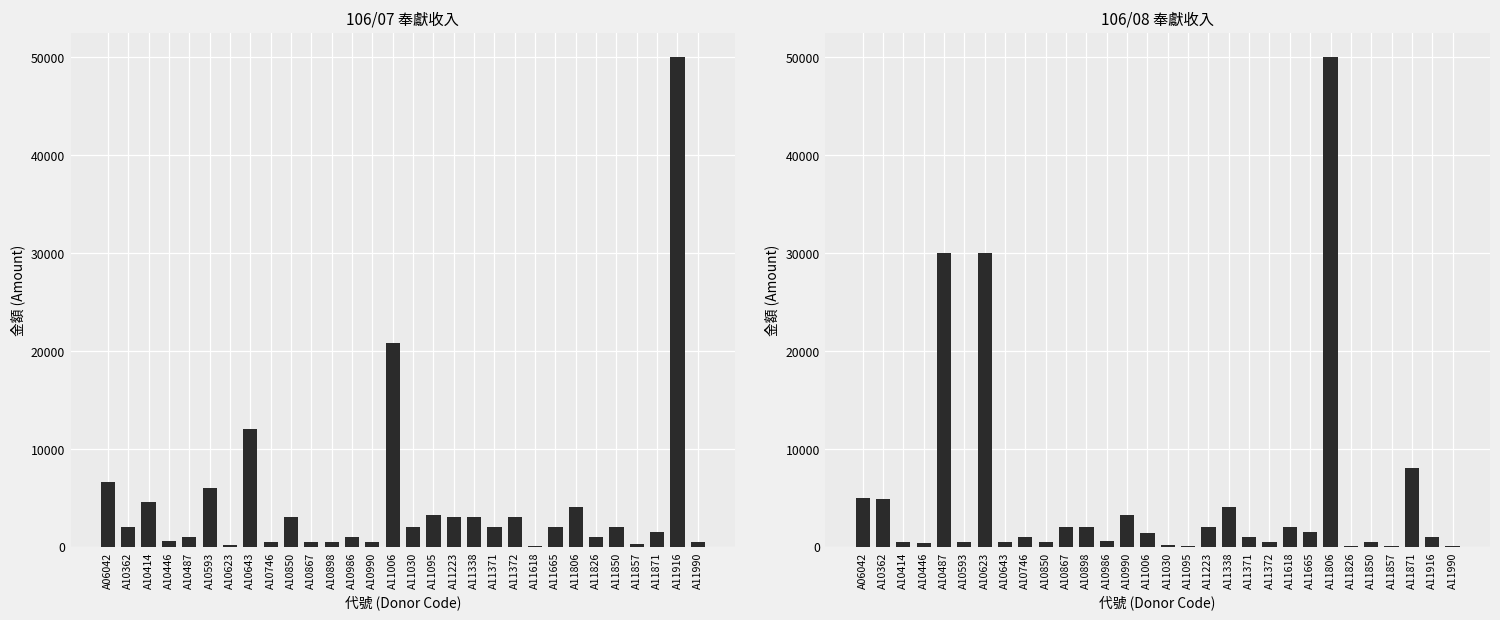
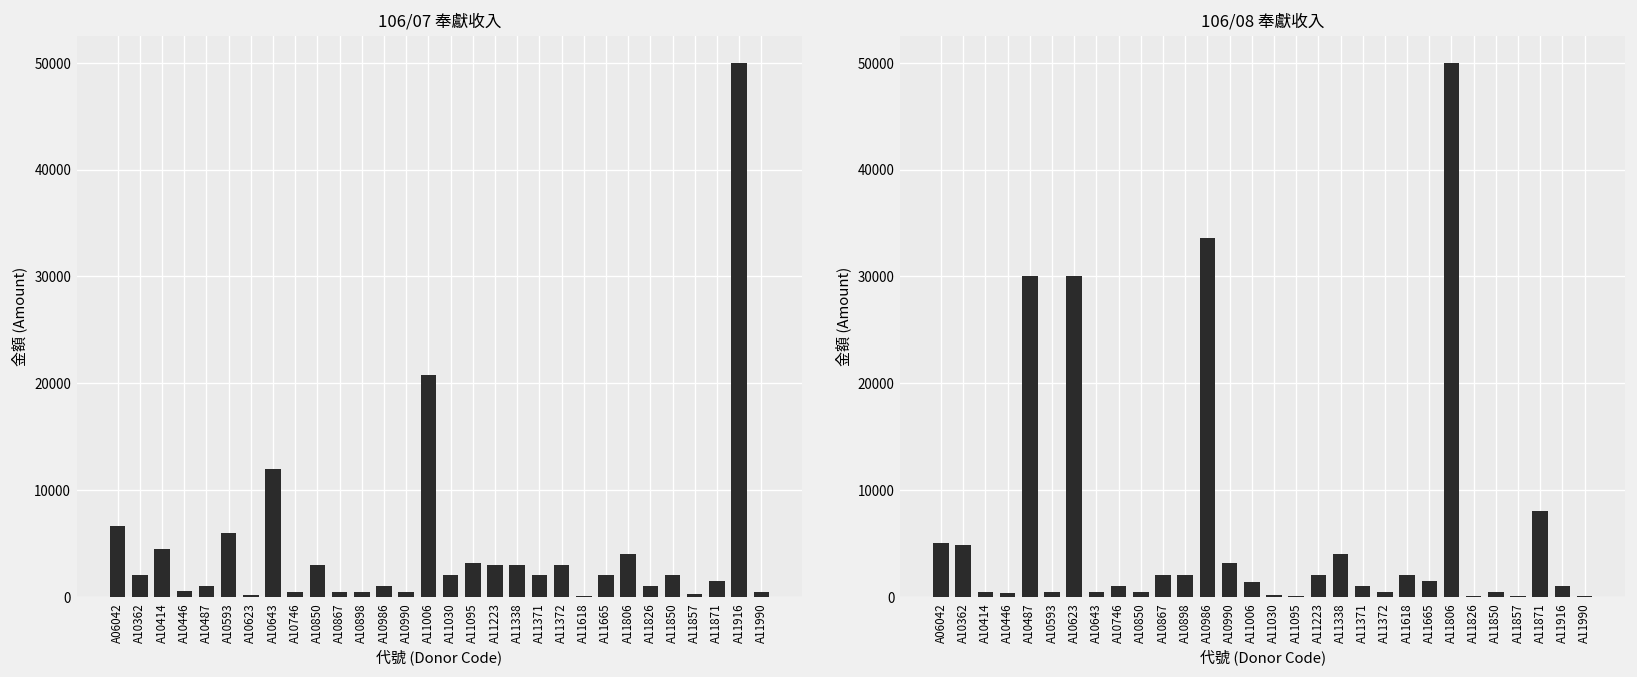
106/08 奉獻收入, A10986: 1000 -> 34000
